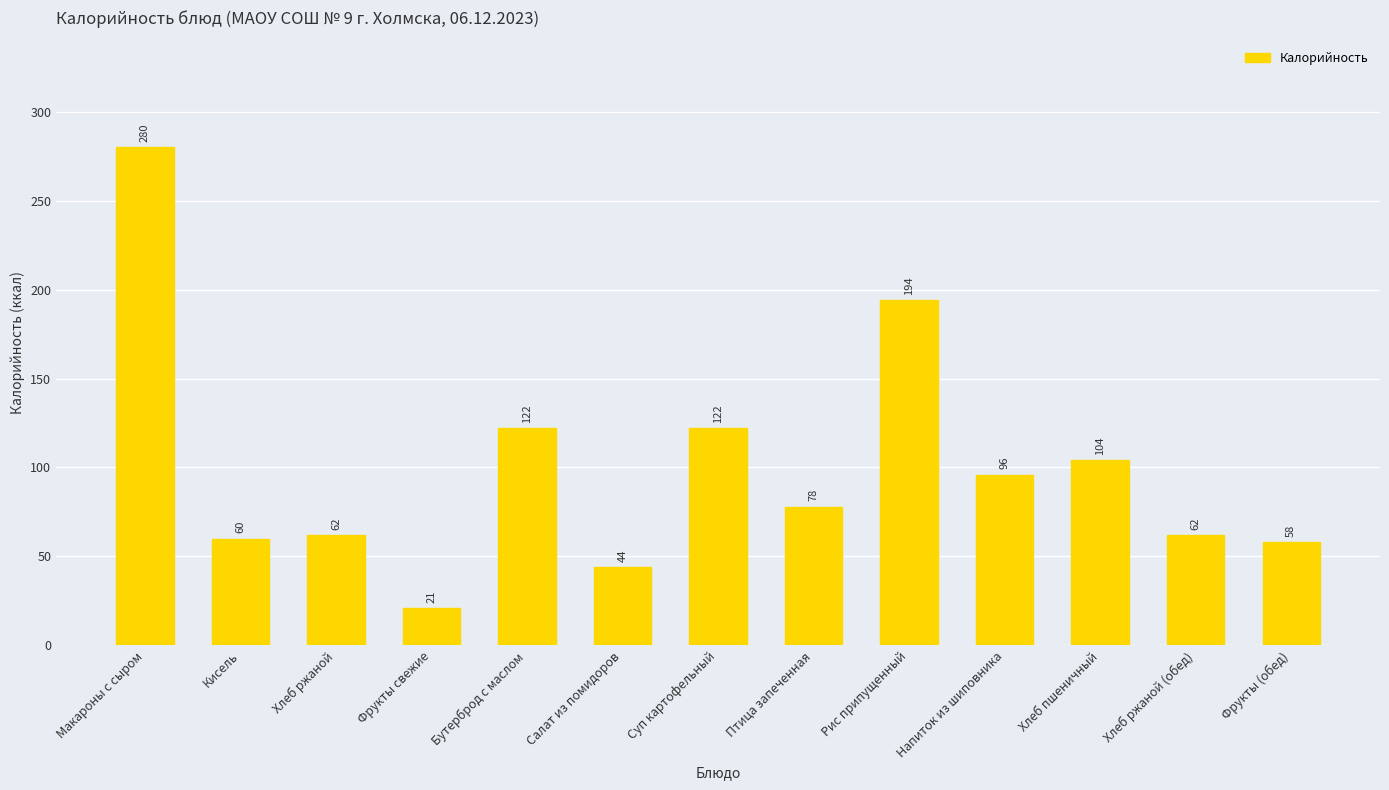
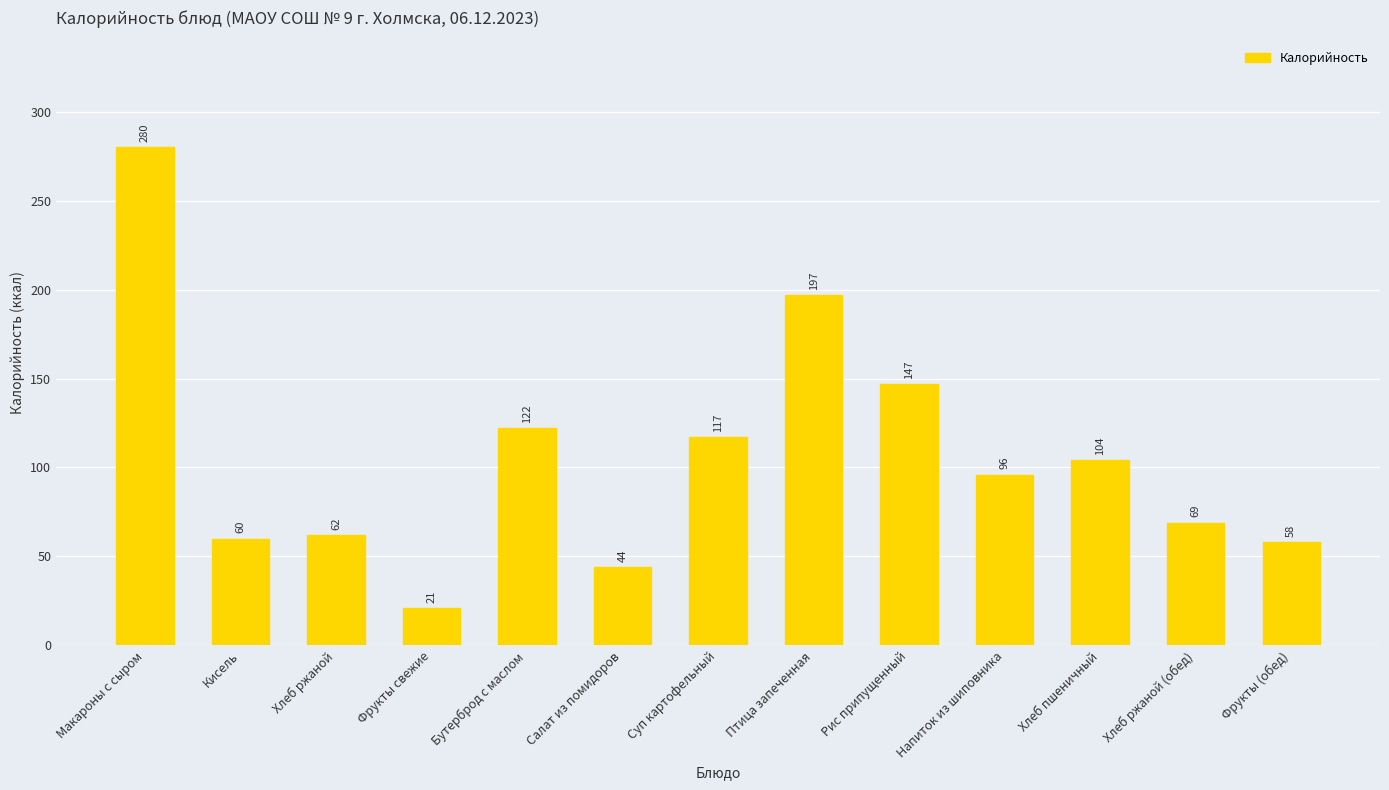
Суп картофельный: 122 -> 117
Птица запеченная: 78 -> 197
Рис припущенный: 194 -> 147
Хлеб ржаной (обед): 62 -> 69
